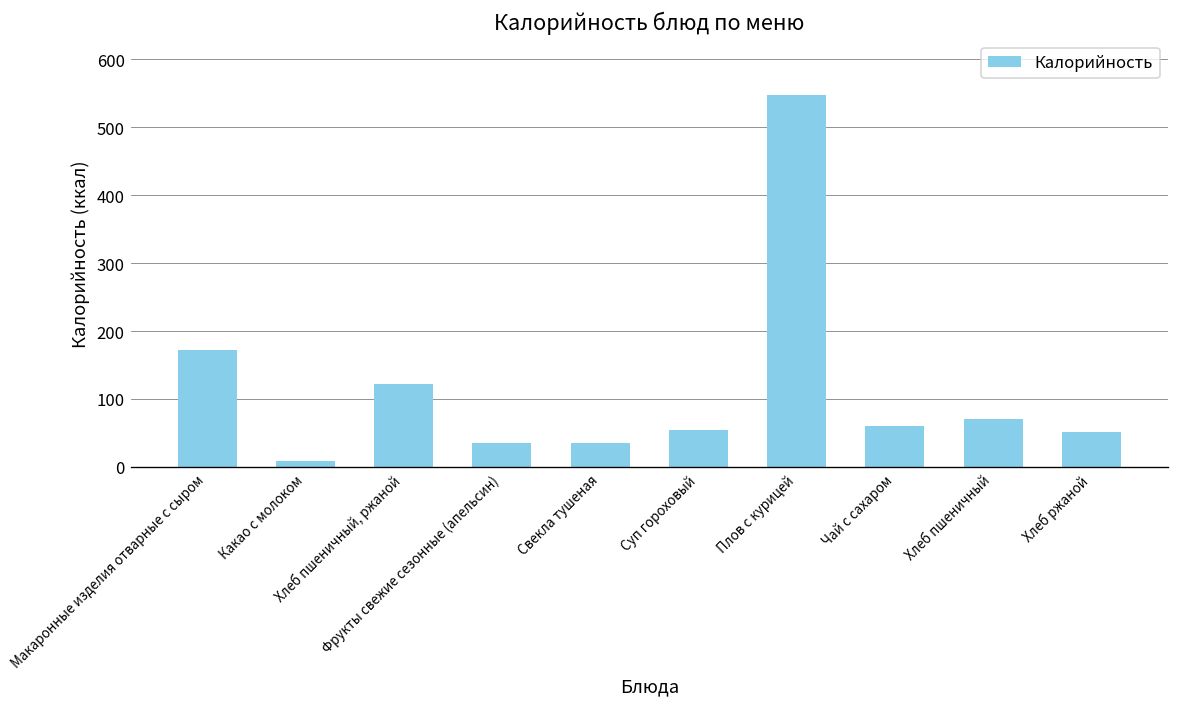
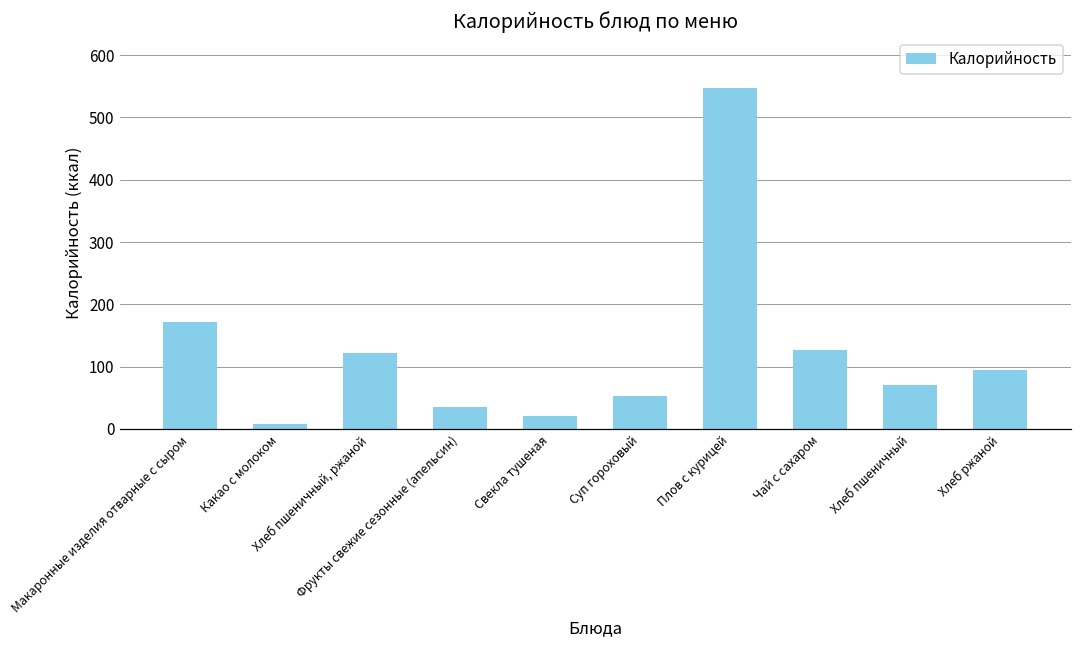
Свекла тушеная: 40 -> 20
Чай с сахаром: 60 -> 130
Хлеб ржаной: 50 -> 90
